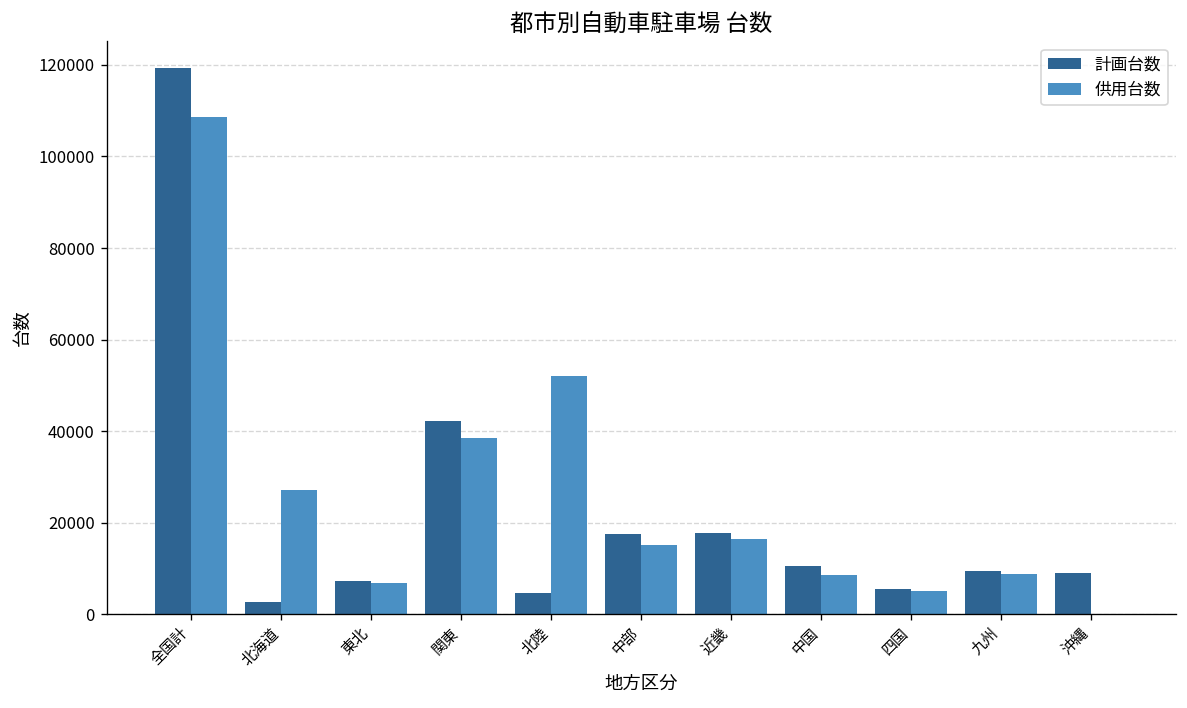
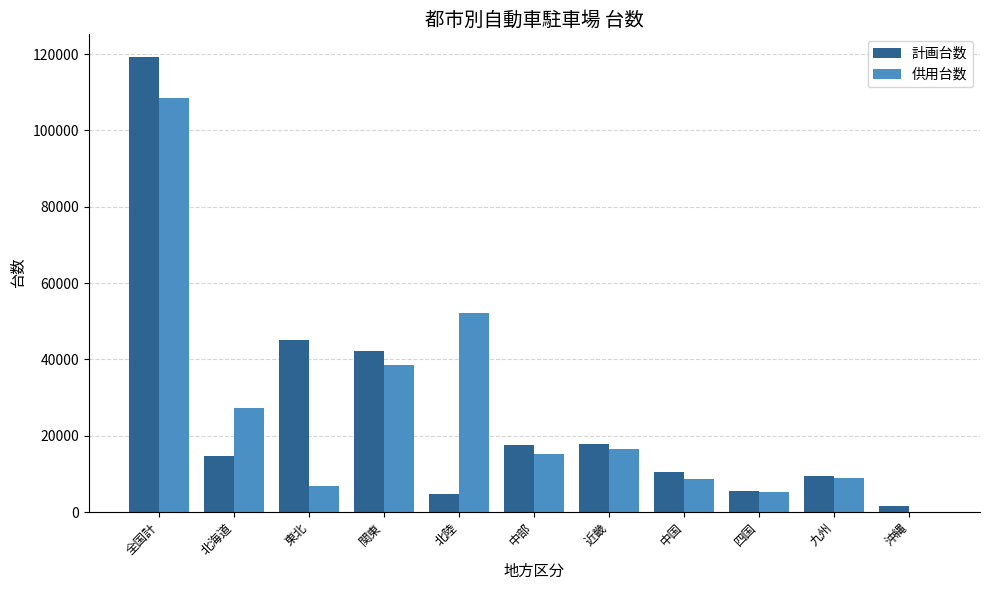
計画台数, 北海道: 3000 -> 15000
計画台数, 東北: 7000 -> 45000
計画台数, 沖縄: 9000 -> 2000
